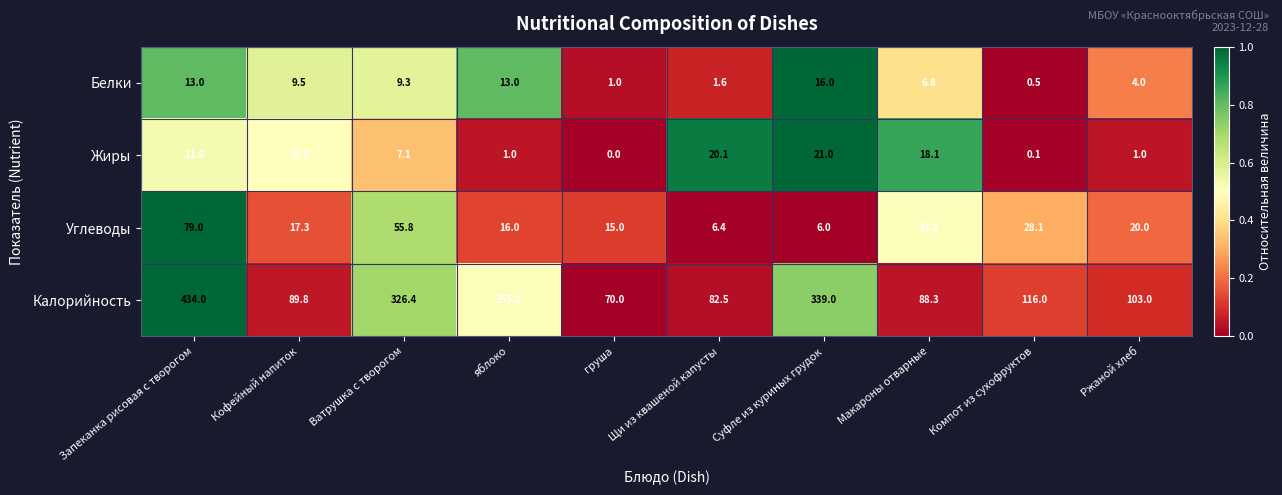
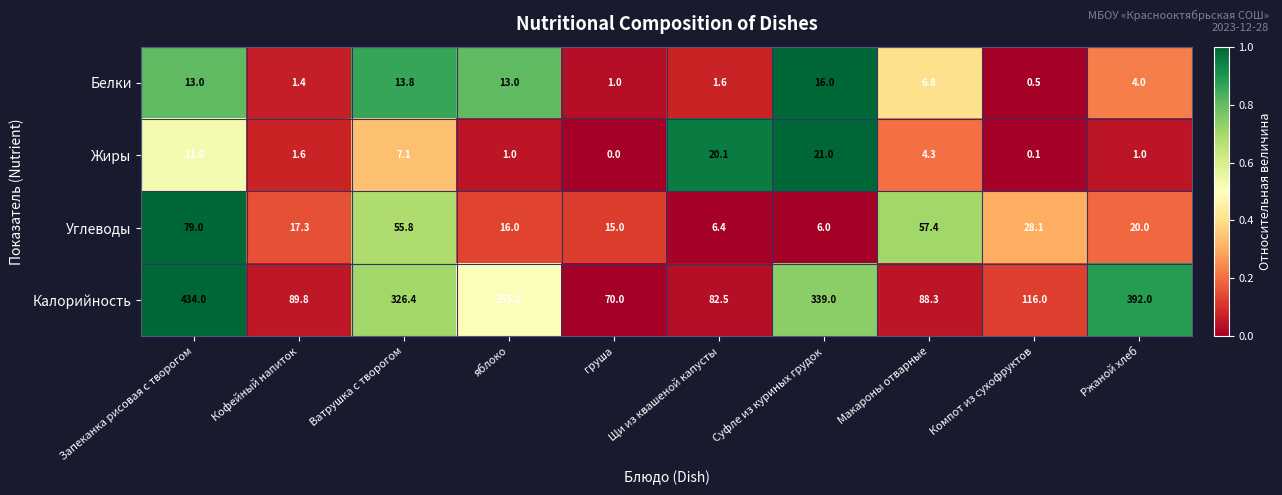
Белки, Кофейный напиток: 9.5 -> 1.4
Белки, Ватрушка с творогом: 9.3 -> 13.8
Жиры, Кофейный напиток: 10.5 -> 1.6
Жиры, Макароны отварные: 18.1 -> 4.3
Углеводы, Макароны отварные: 43.1 -> 57.4
Калорийность, Ржаной хлеб: 103.0 -> 392.0
